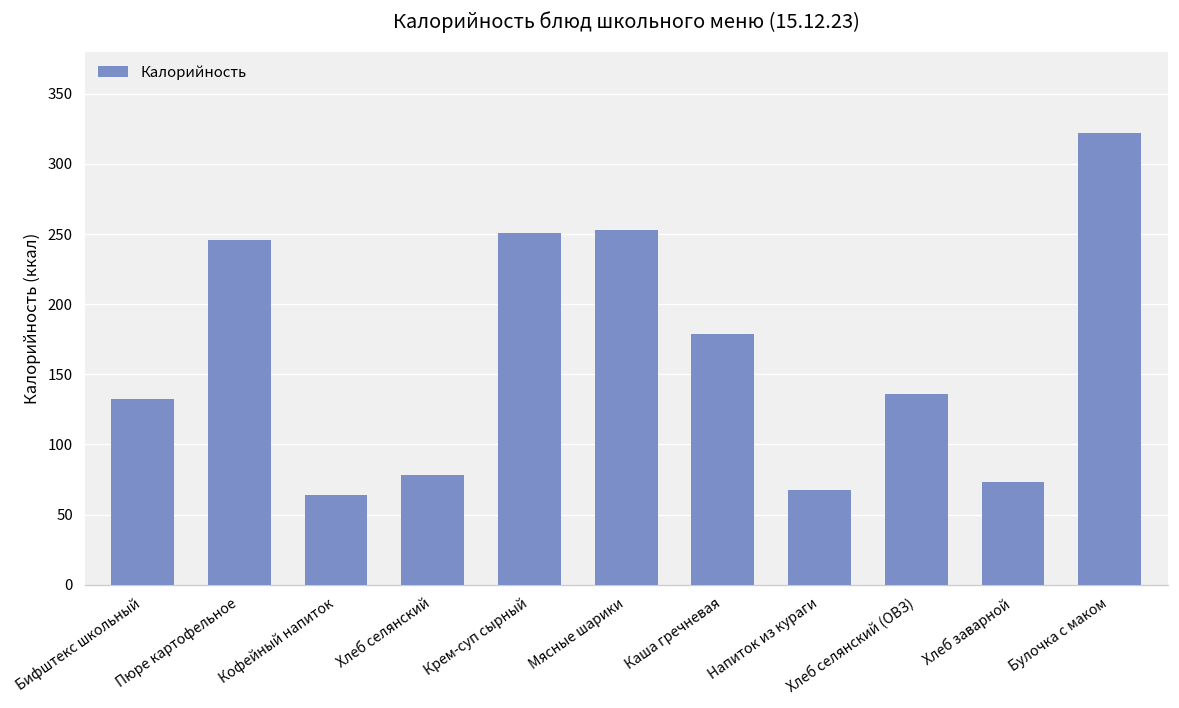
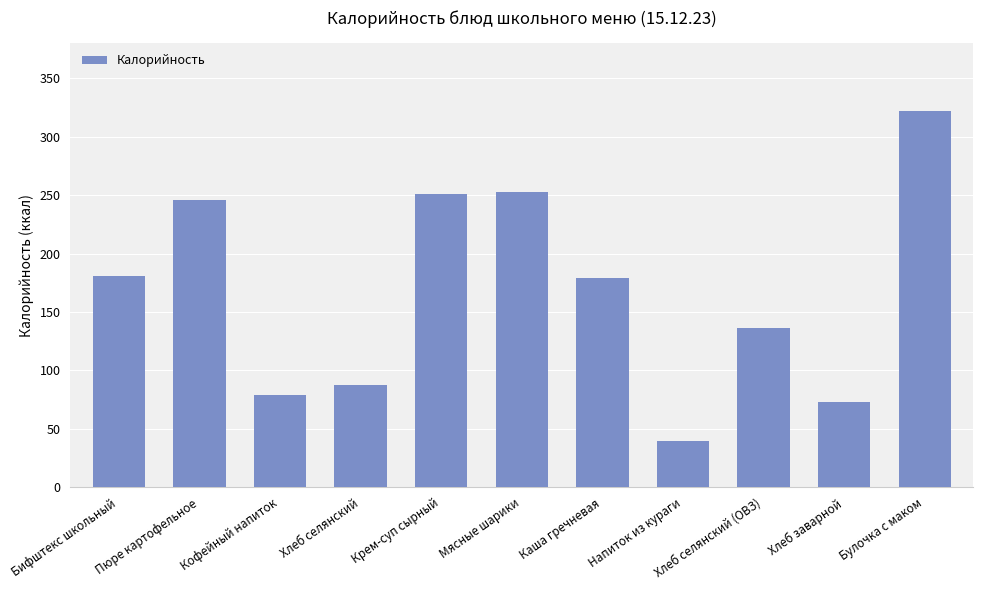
Бифштекс школьный: 133 -> 181
Кофейный напиток: 64 -> 79
Хлеб селянский: 78 -> 87
Напиток из кураги: 67 -> 40
